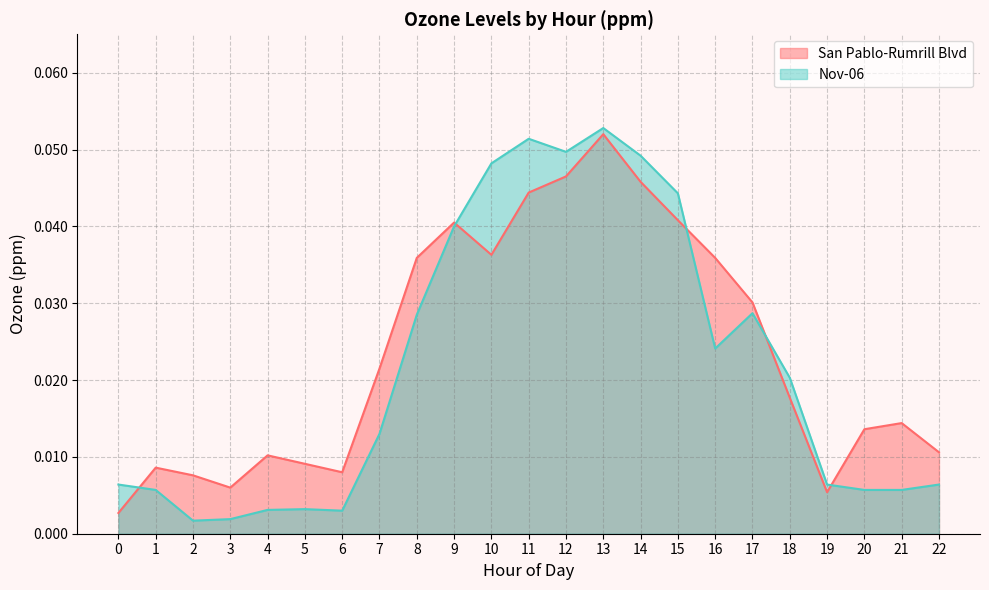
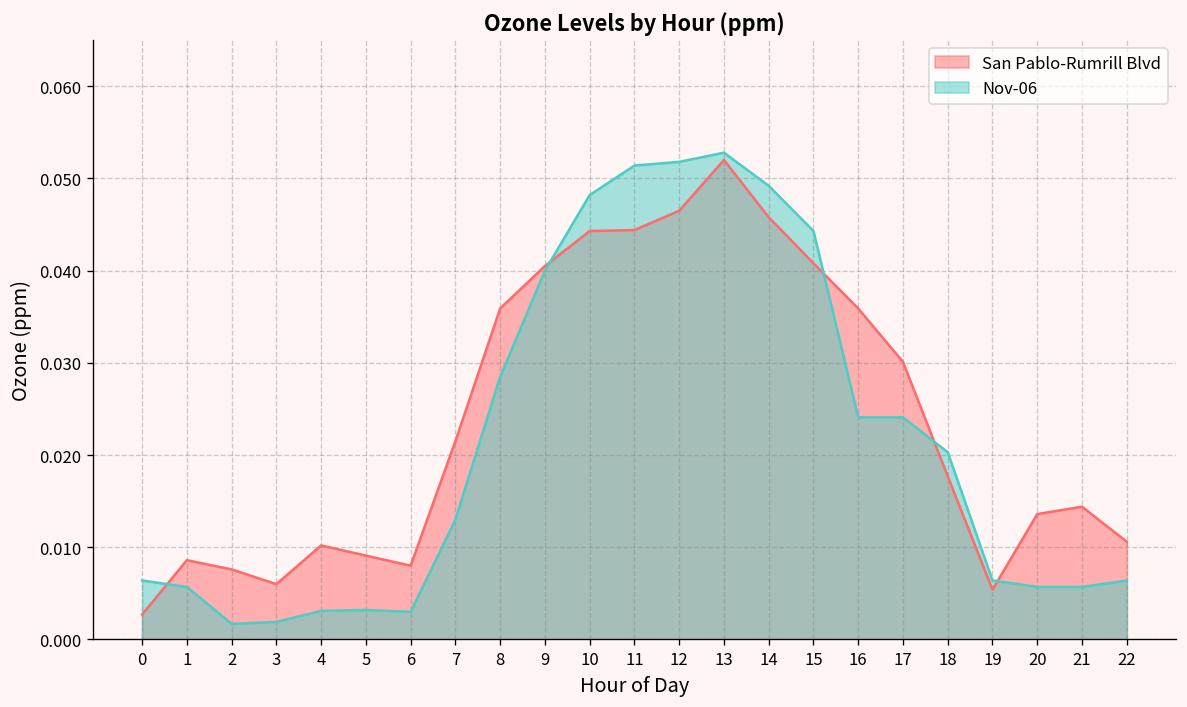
San Pablo-Rumrill Blvd, 10: 0.036 -> 0.044
Nov-06, 12: 0.050 -> 0.052
Nov-06, 17: 0.029 -> 0.024
